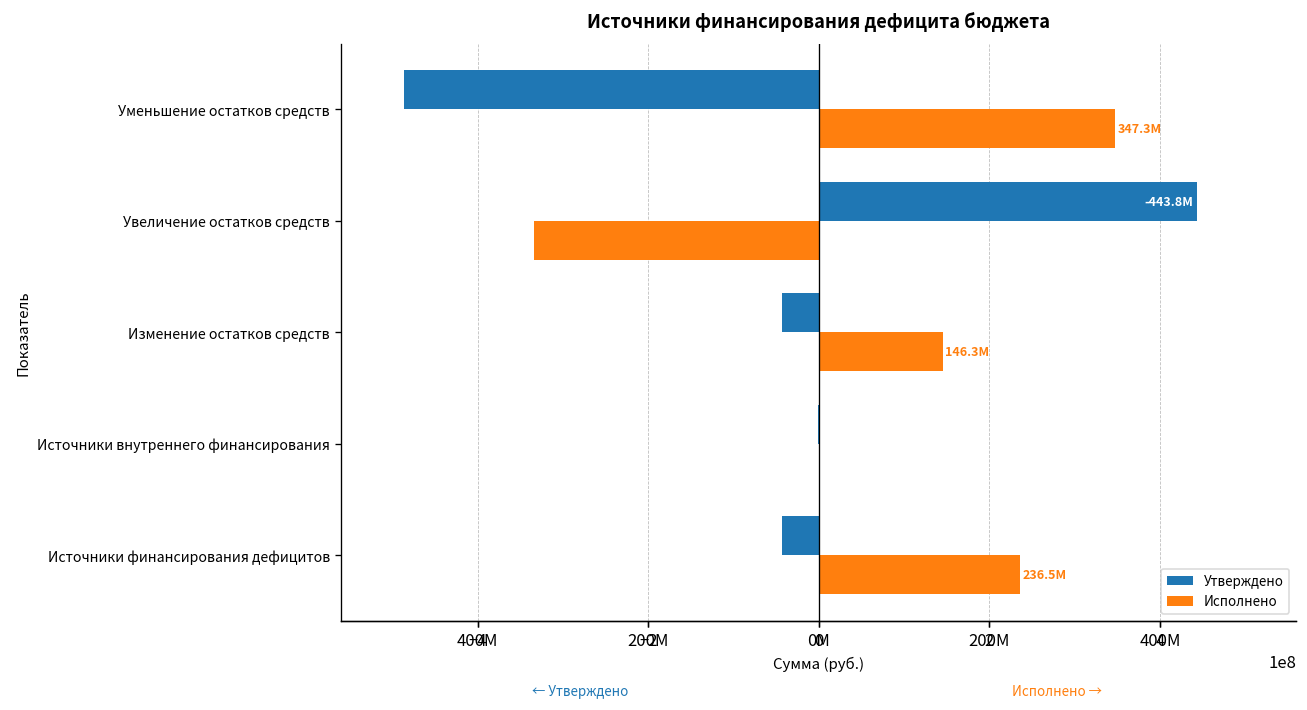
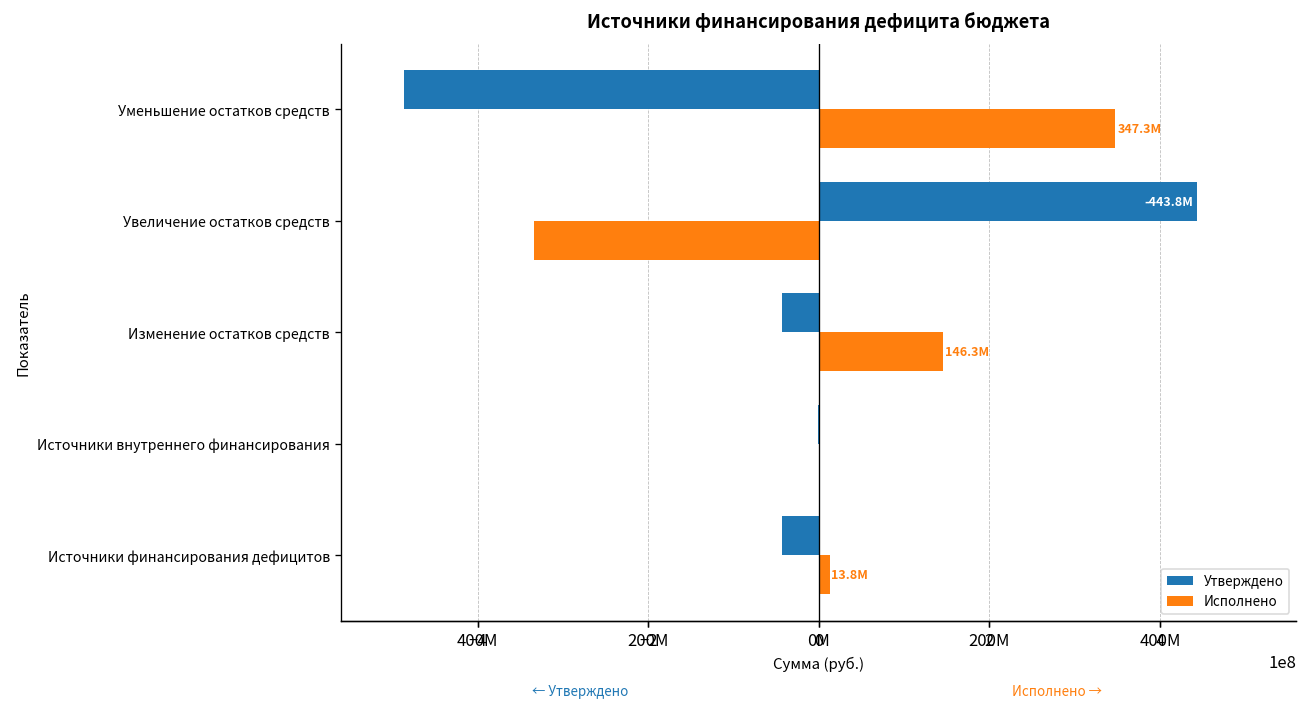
Исполнено, Источники финансирования дефицитов: 236.5M -> 13.8M
